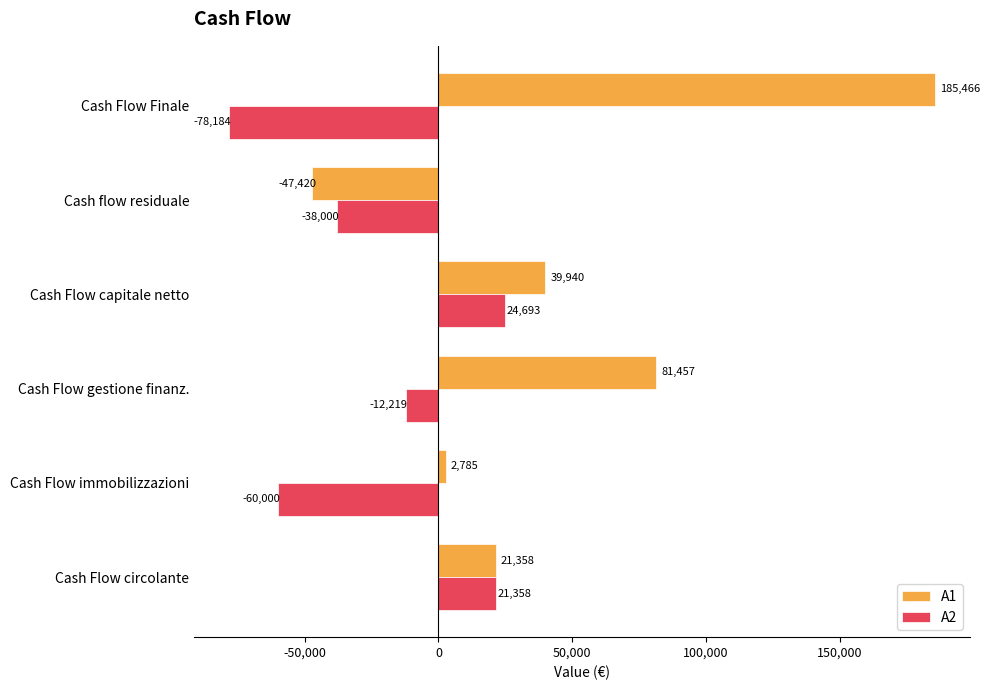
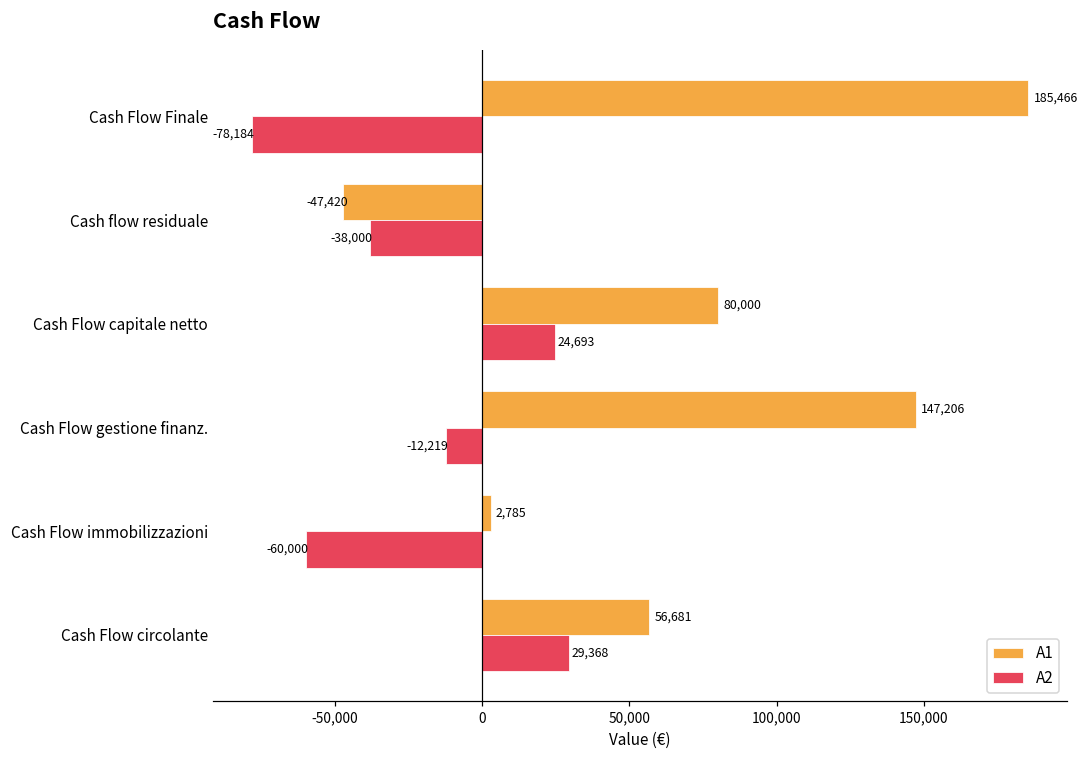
A1, Cash Flow capitale netto: 39,940 -> 80,000
A1, Cash Flow gestione finanz.: 81,457 -> 147,206
A1, Cash Flow circolante: 21,358 -> 56,681
A2, Cash Flow circolante: 21,358 -> 29,368
